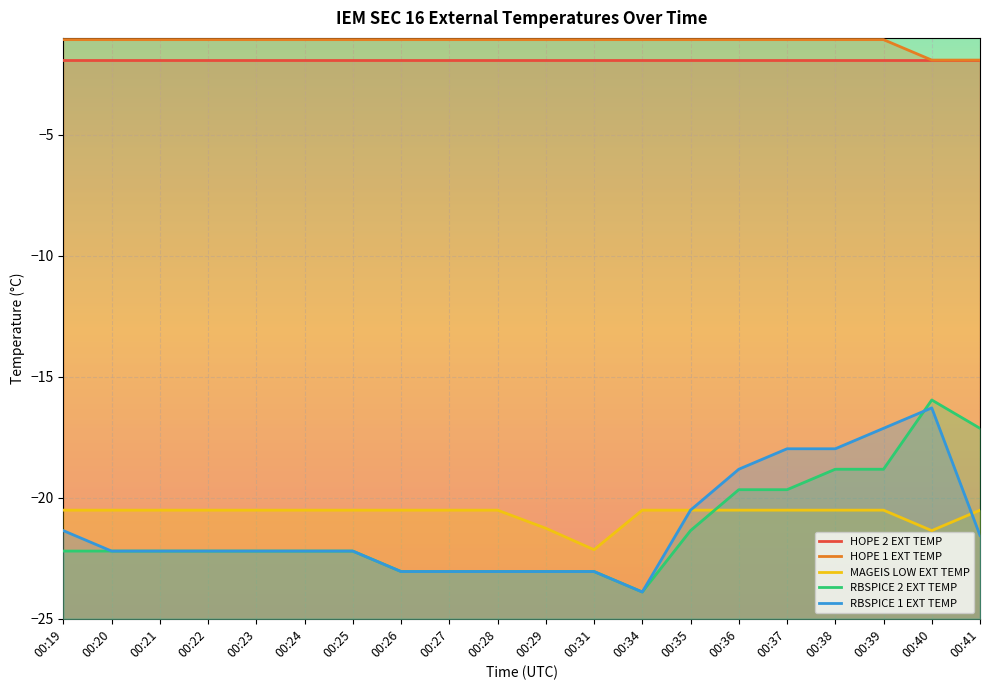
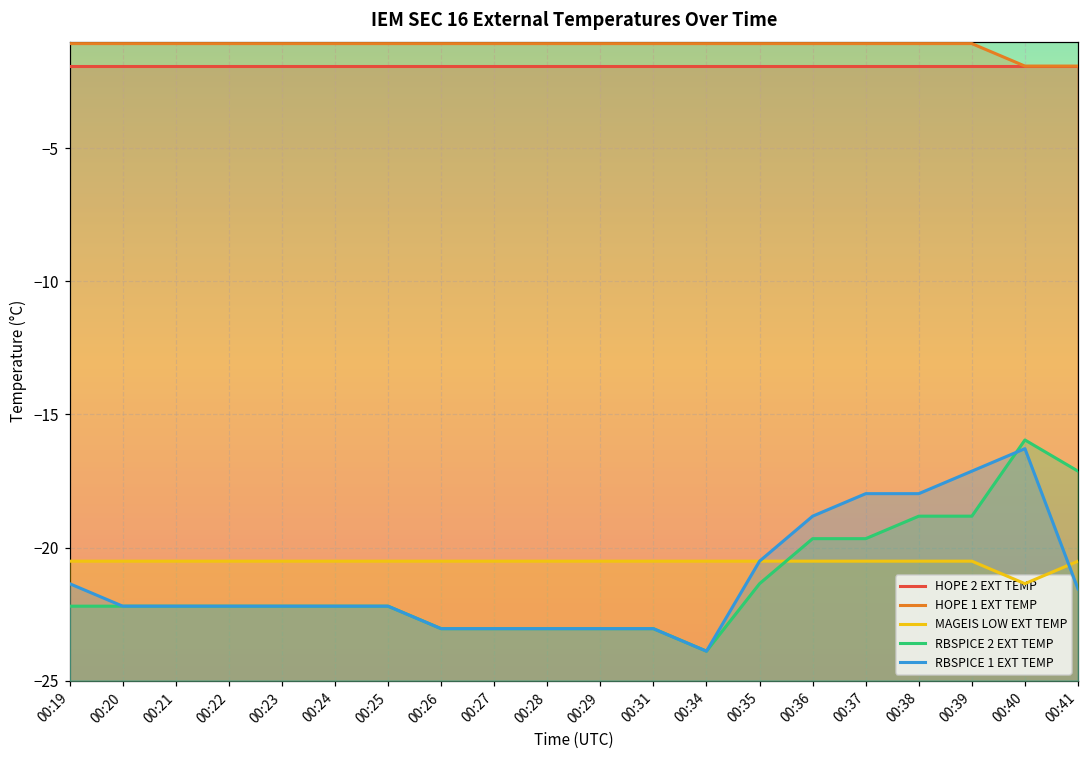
MAGEIS LOW EXT TEMP, 00:29: -21.3 -> -20.5
MAGEIS LOW EXT TEMP, 00:31: -22.1 -> -20.5
